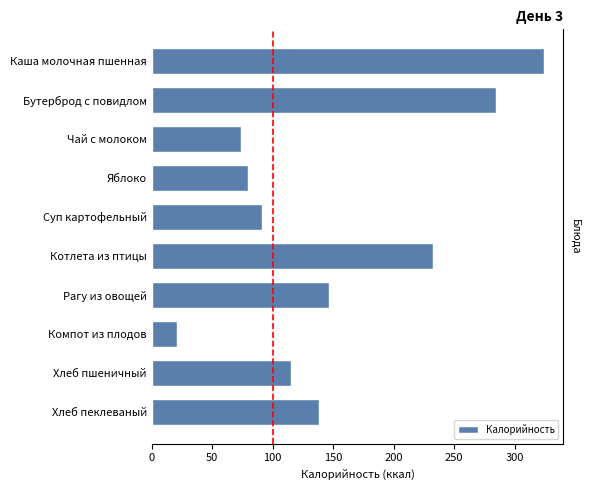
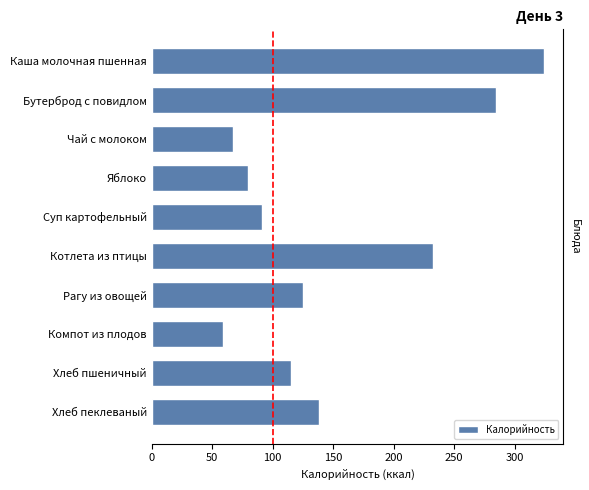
Чай с молоком: 74 -> 67
Рагу из овощей: 147 -> 125
Компот из плодов: 21 -> 59
